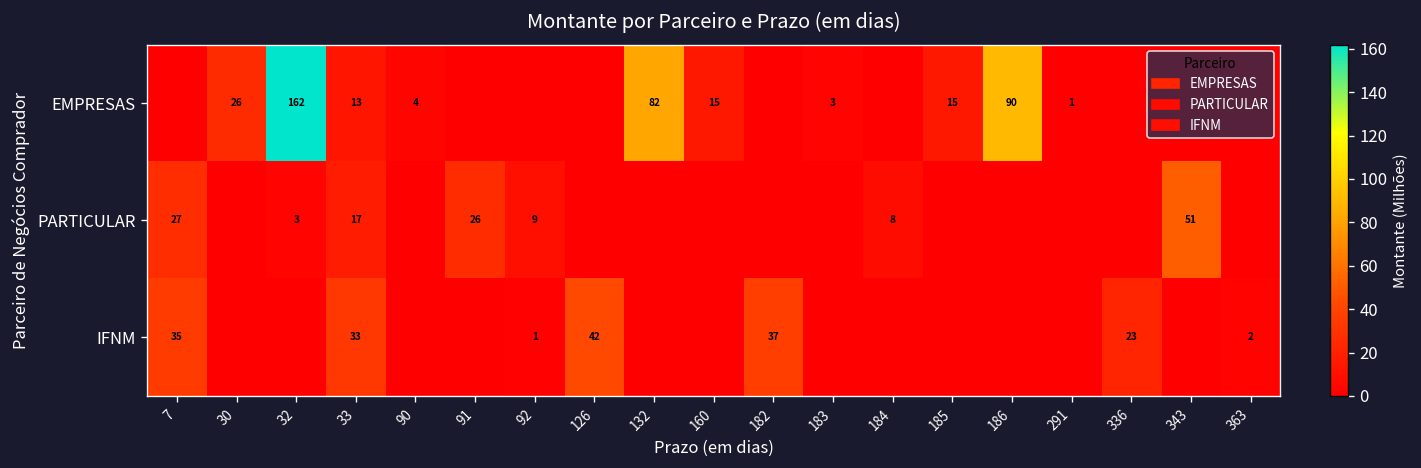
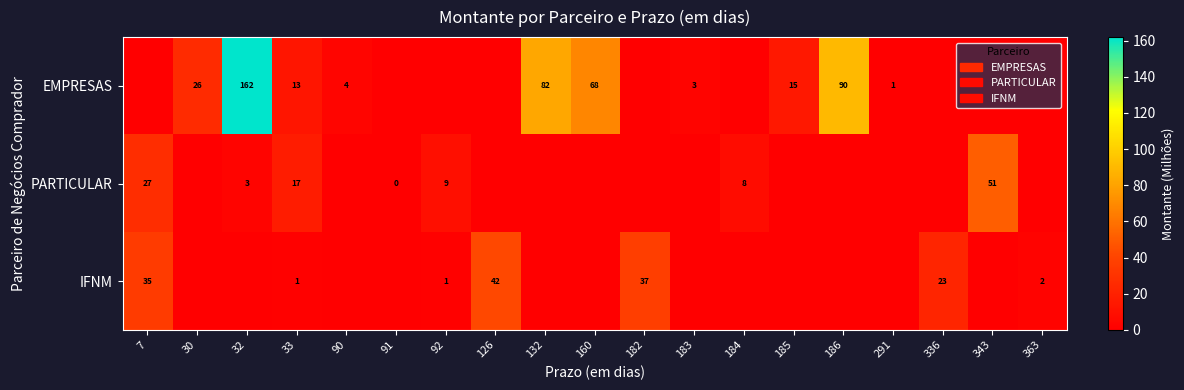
EMPRESAS, 160: 15 -> 68
PARTICULAR, 91: 26 -> 0
IFNM, 33: 33 -> 1
